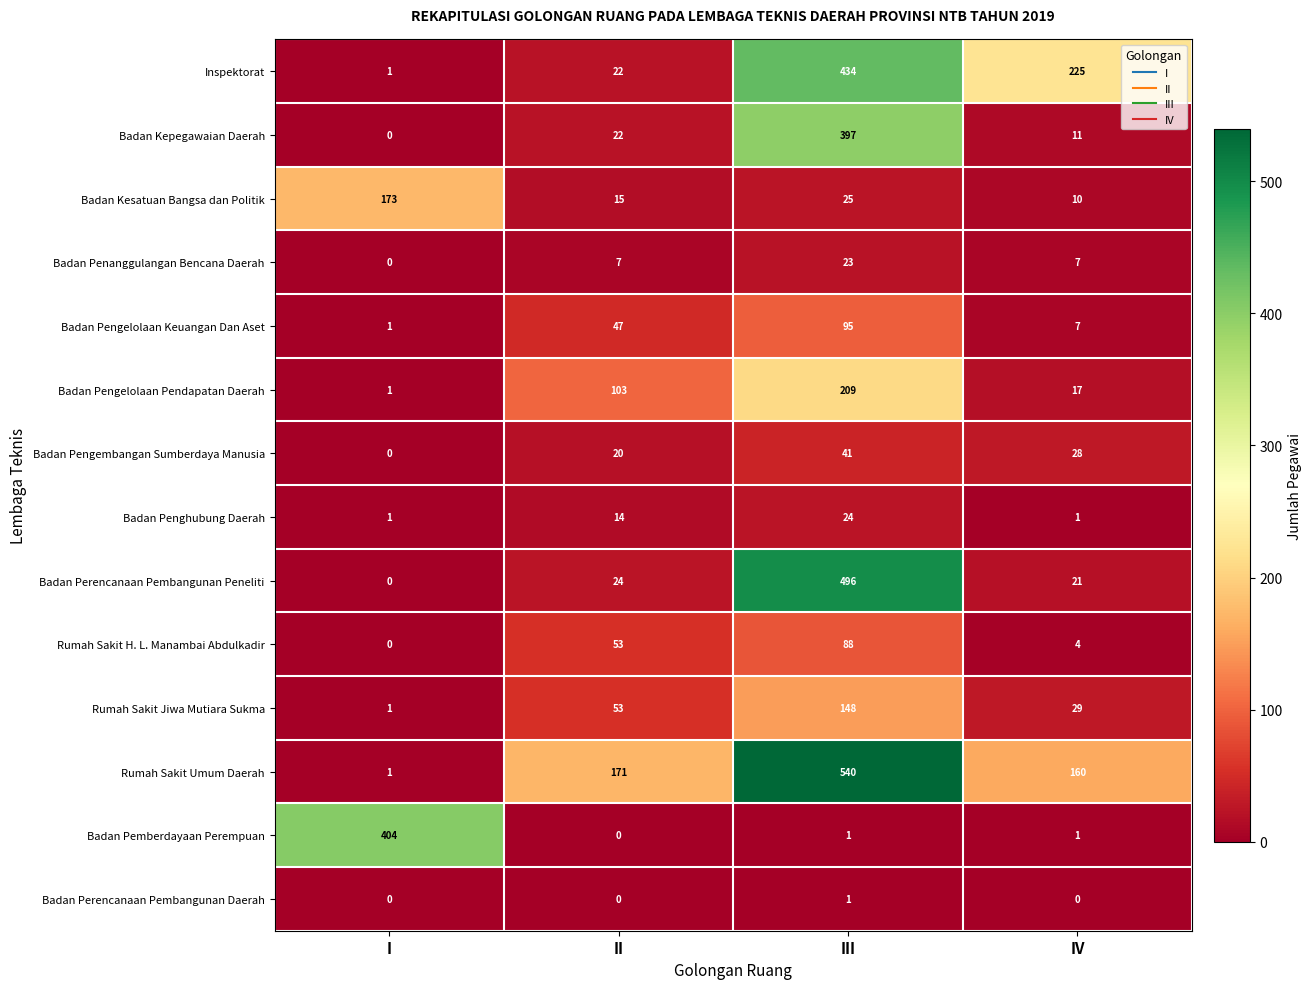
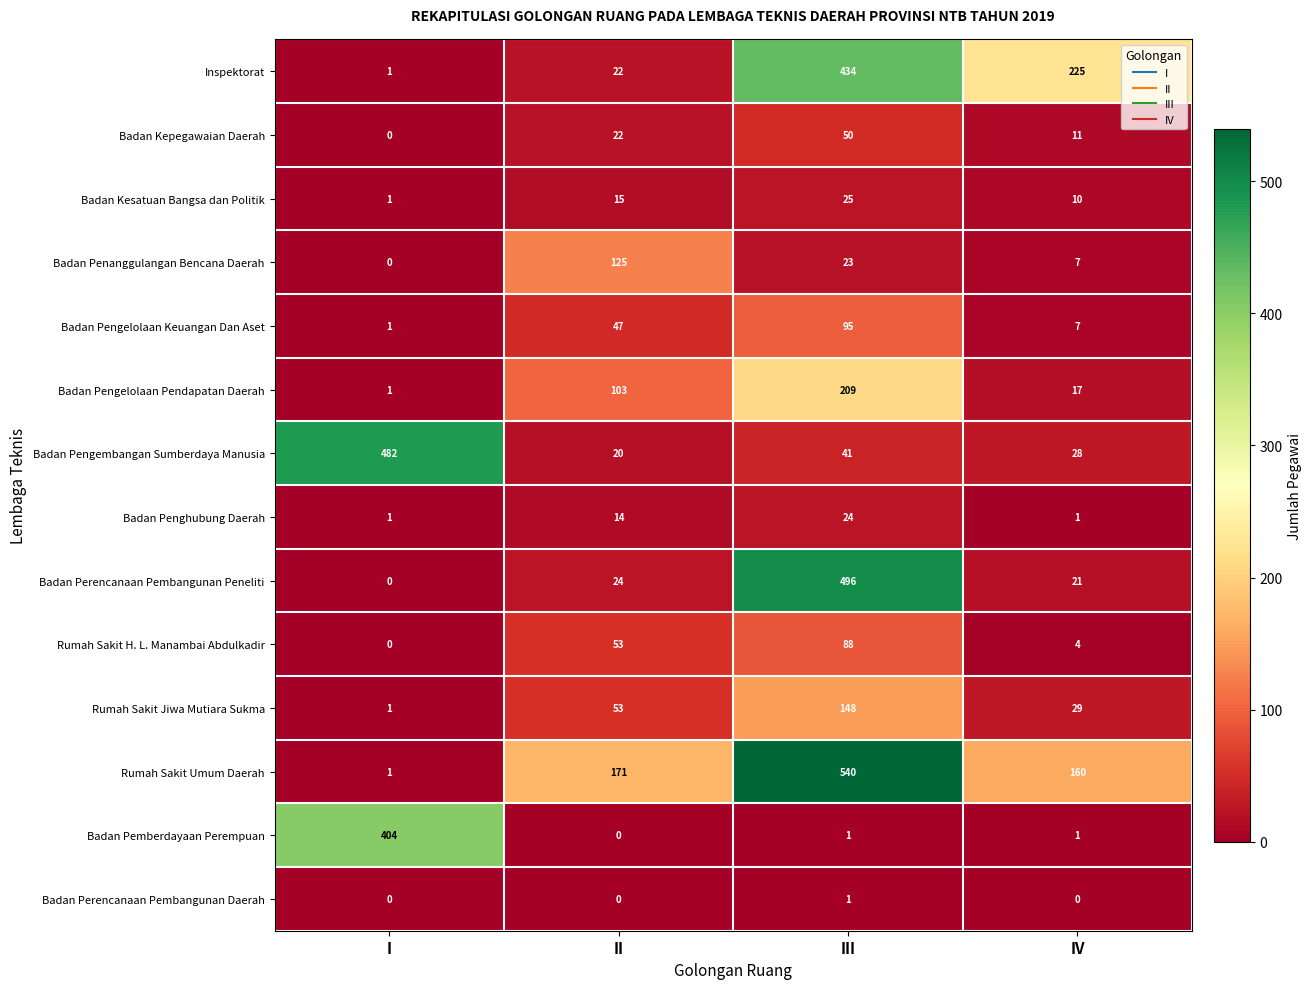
Badan Kepegawaian Daerah, III: 397 -> 50
Badan Kesatuan Bangsa dan Politik, I: 173 -> 1
Badan Penanggulangan Bencana Daerah, II: 7 -> 125
Badan Pengembangan Sumberdaya Manusia, I: 0 -> 482
